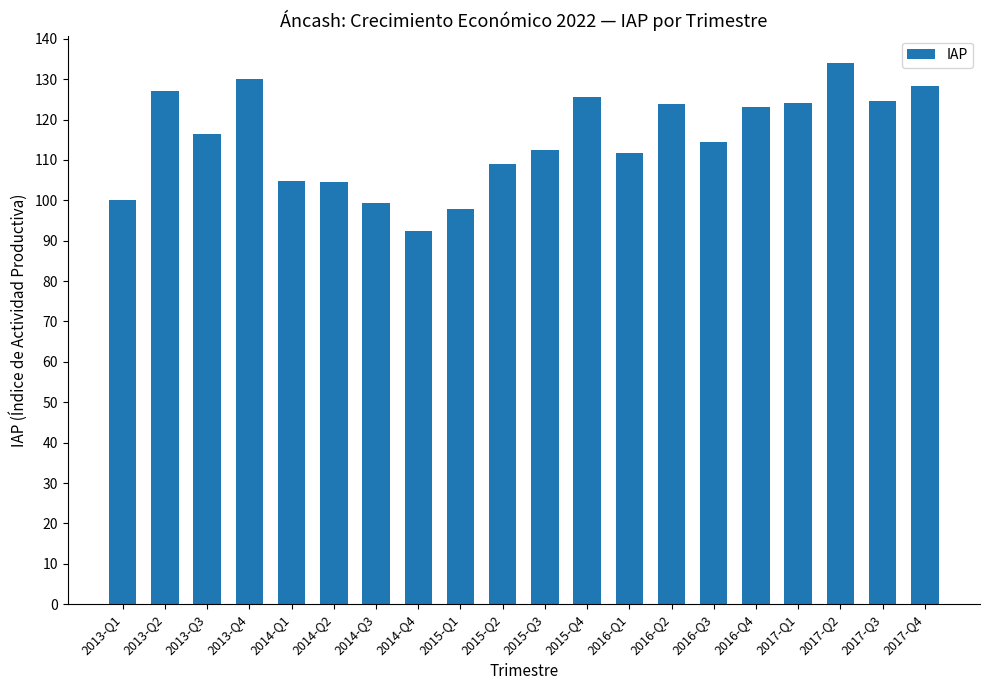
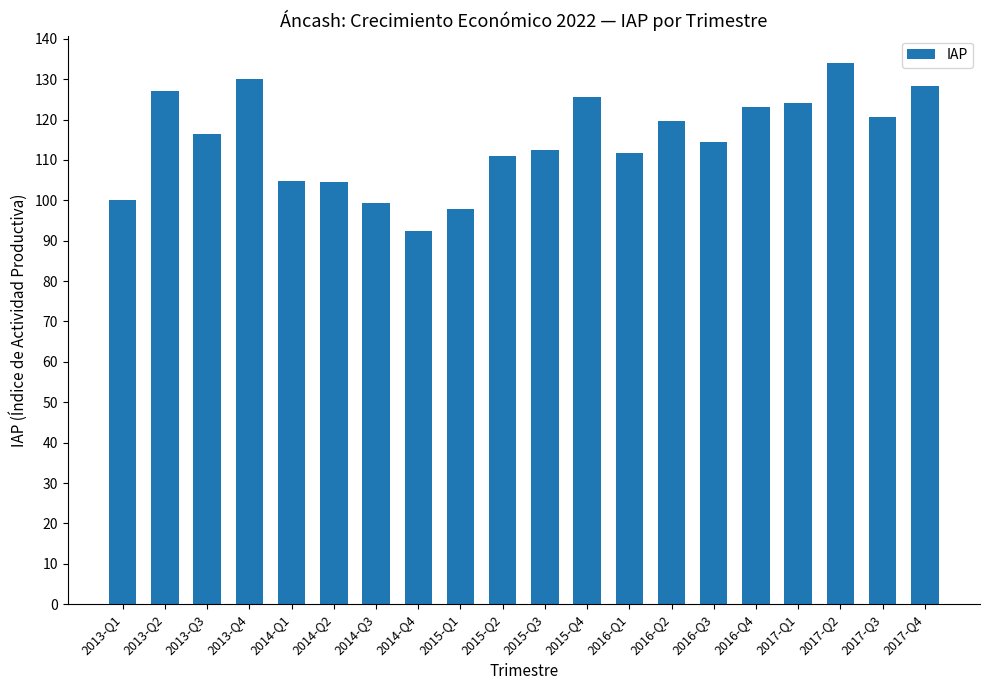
2015-Q2: 109 -> 111
2016-Q2: 124 -> 120
2017-Q3: 125 -> 121
